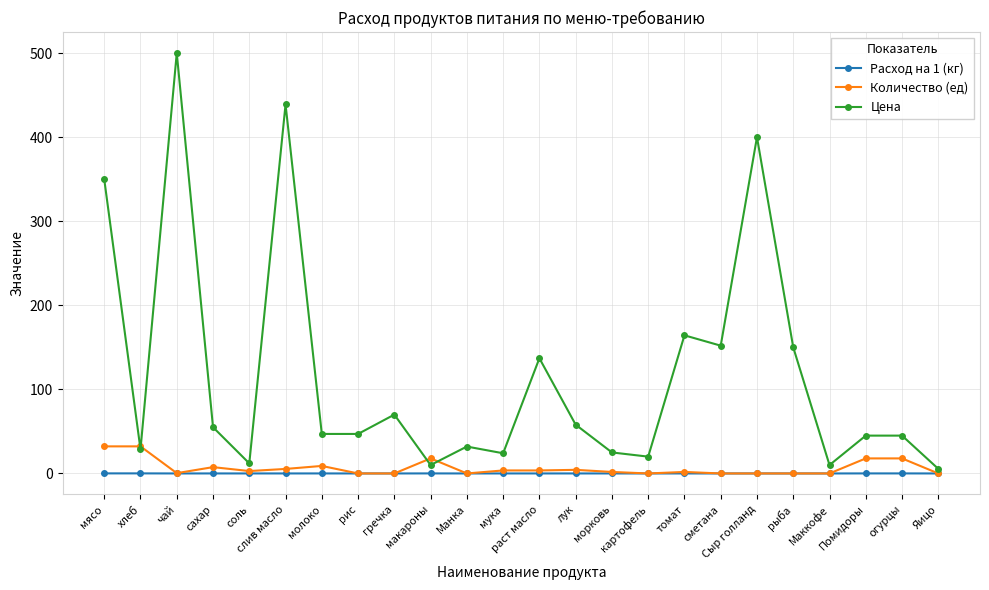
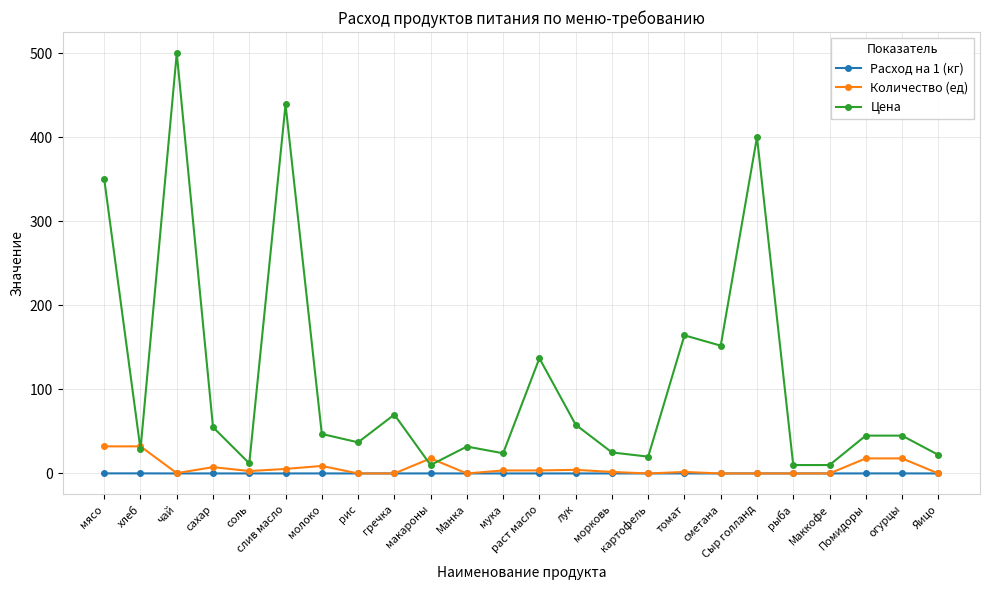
Цена, рис: 50 -> 40
Цена, рыба: 150 -> 10
Цена, Яицо: 10 -> 20
